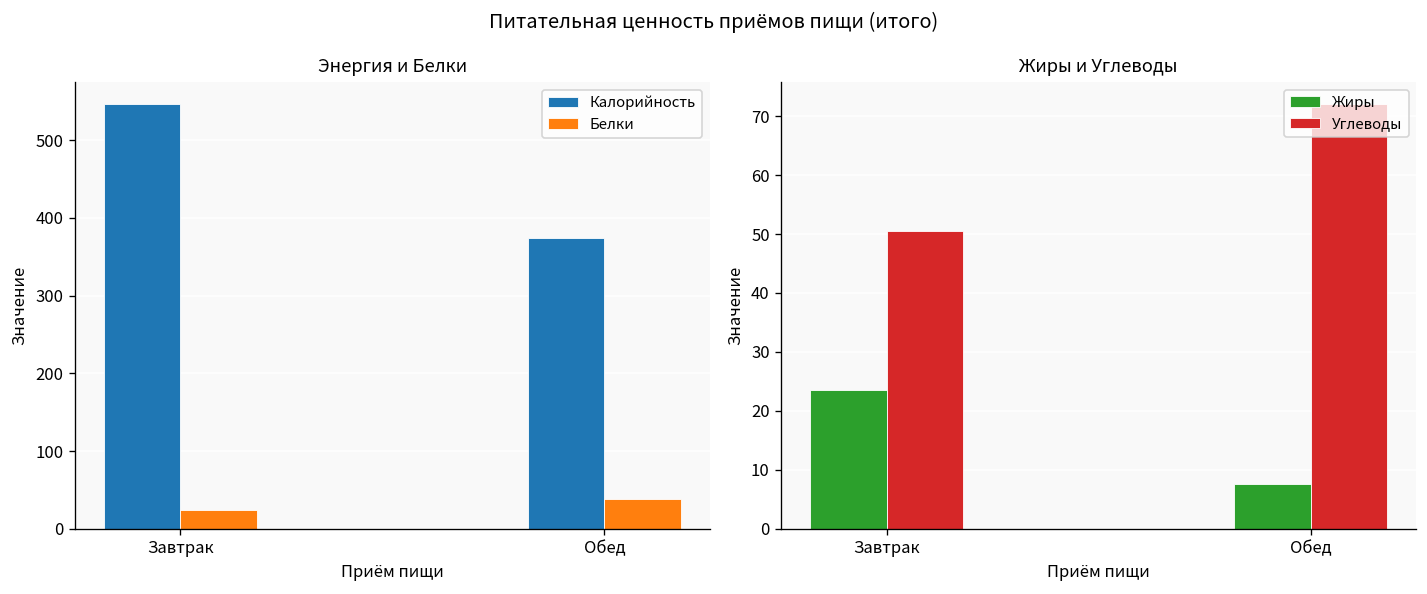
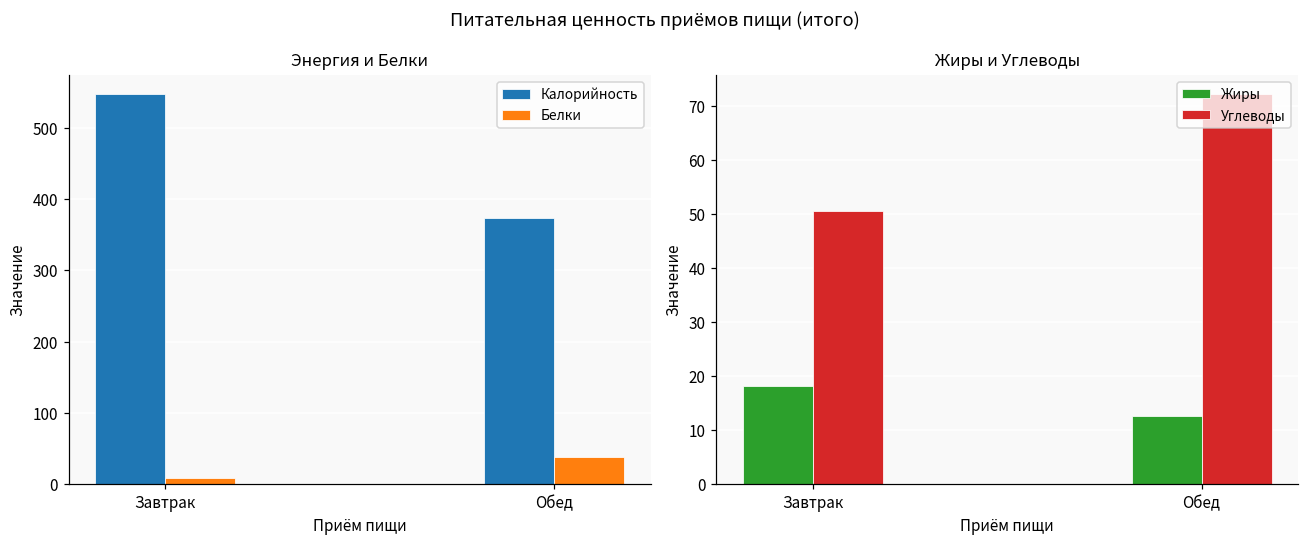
Энергия и Белки, Белки, Завтрак: 20 -> 10
Жиры и Углеводы, Жиры, Завтрак: 24 -> 18
Жиры и Углеводы, Жиры, Обед: 8 -> 13
